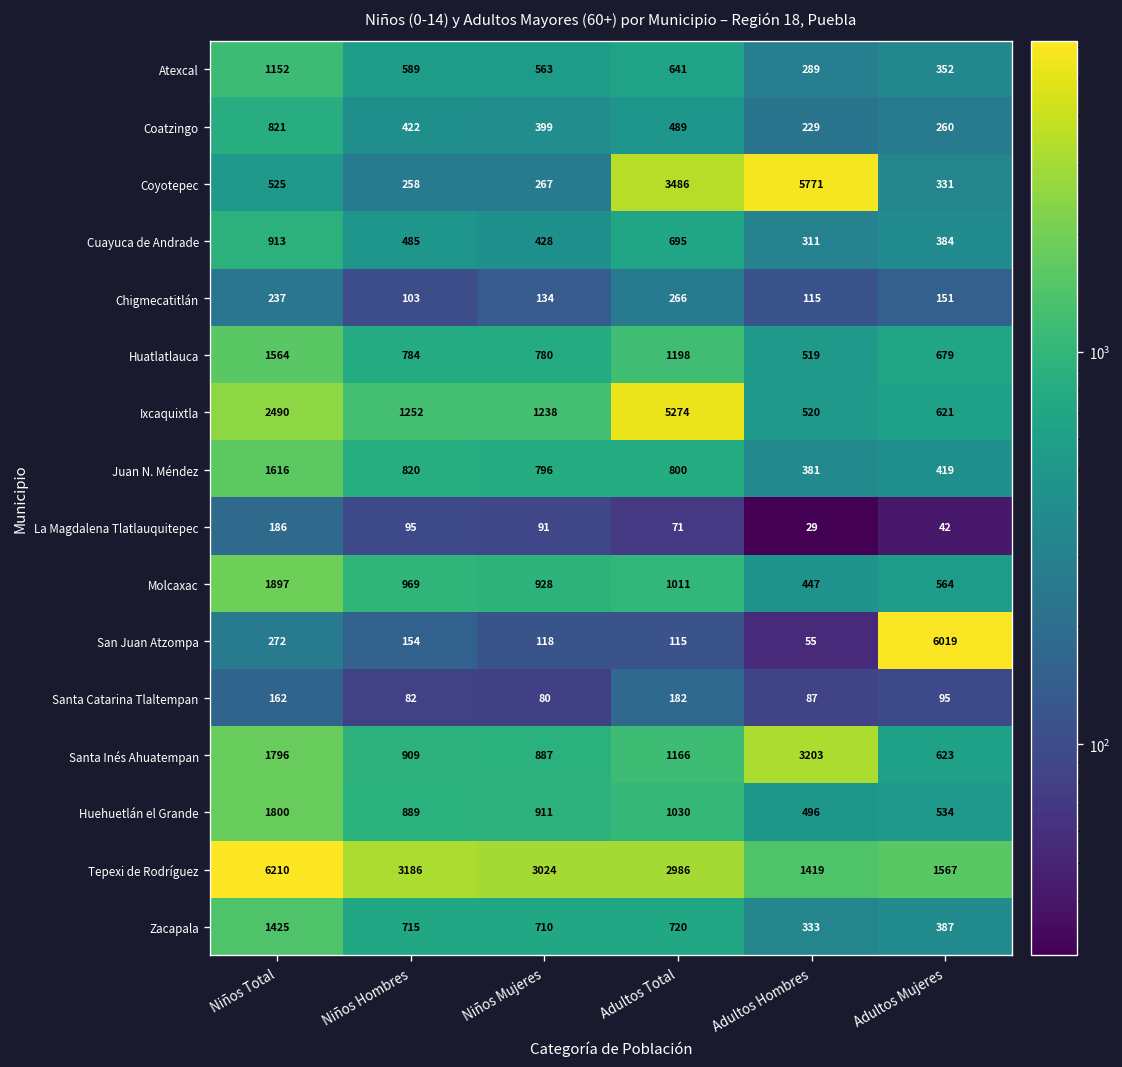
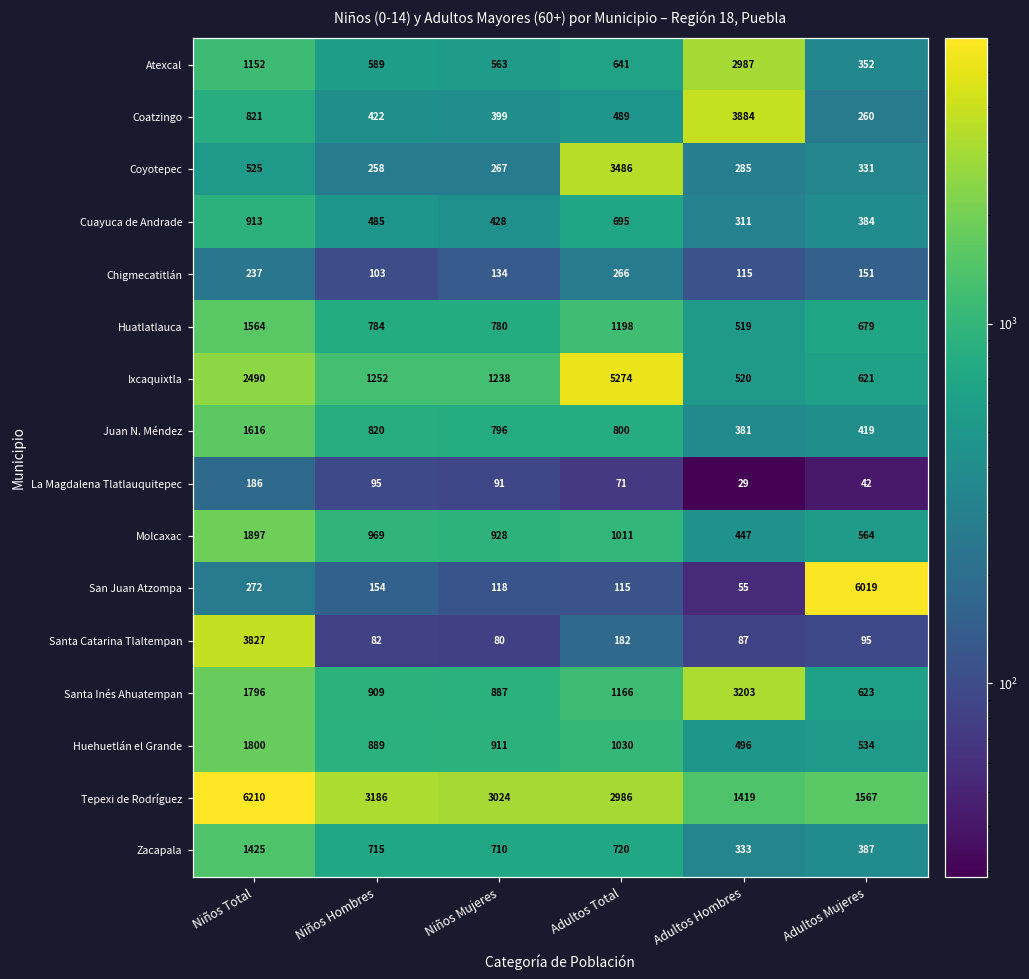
Atexcal, Adultos Hombres: 289 -> 2987
Coatzingo, Adultos Hombres: 229 -> 3884
Coyotepec, Adultos Hombres: 5771 -> 285
Santa Catarina Tlaltempan, Niños Total: 162 -> 3827
